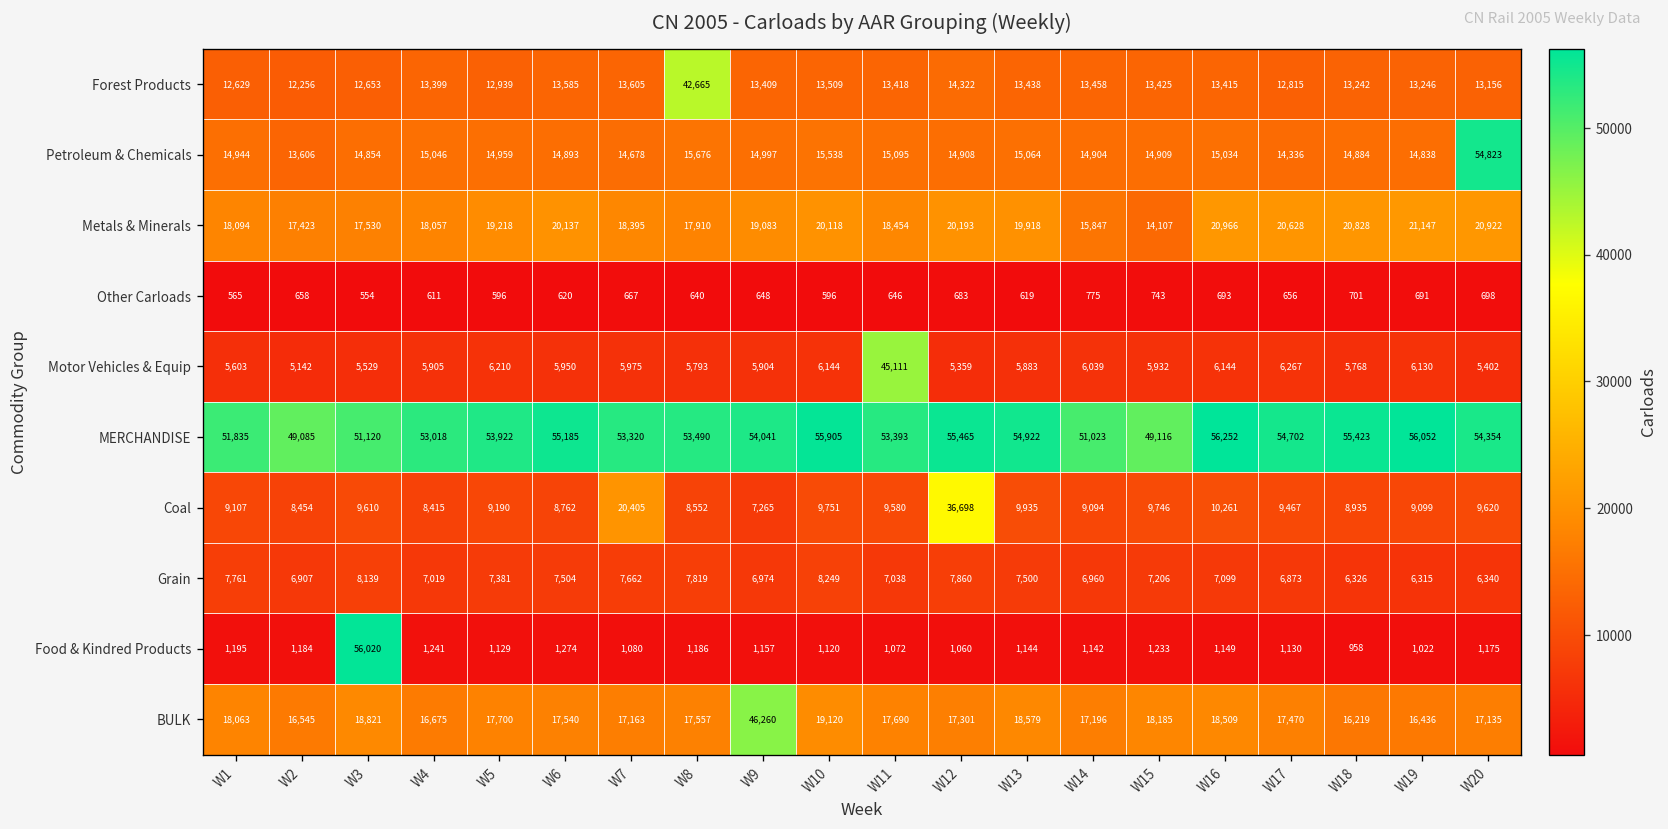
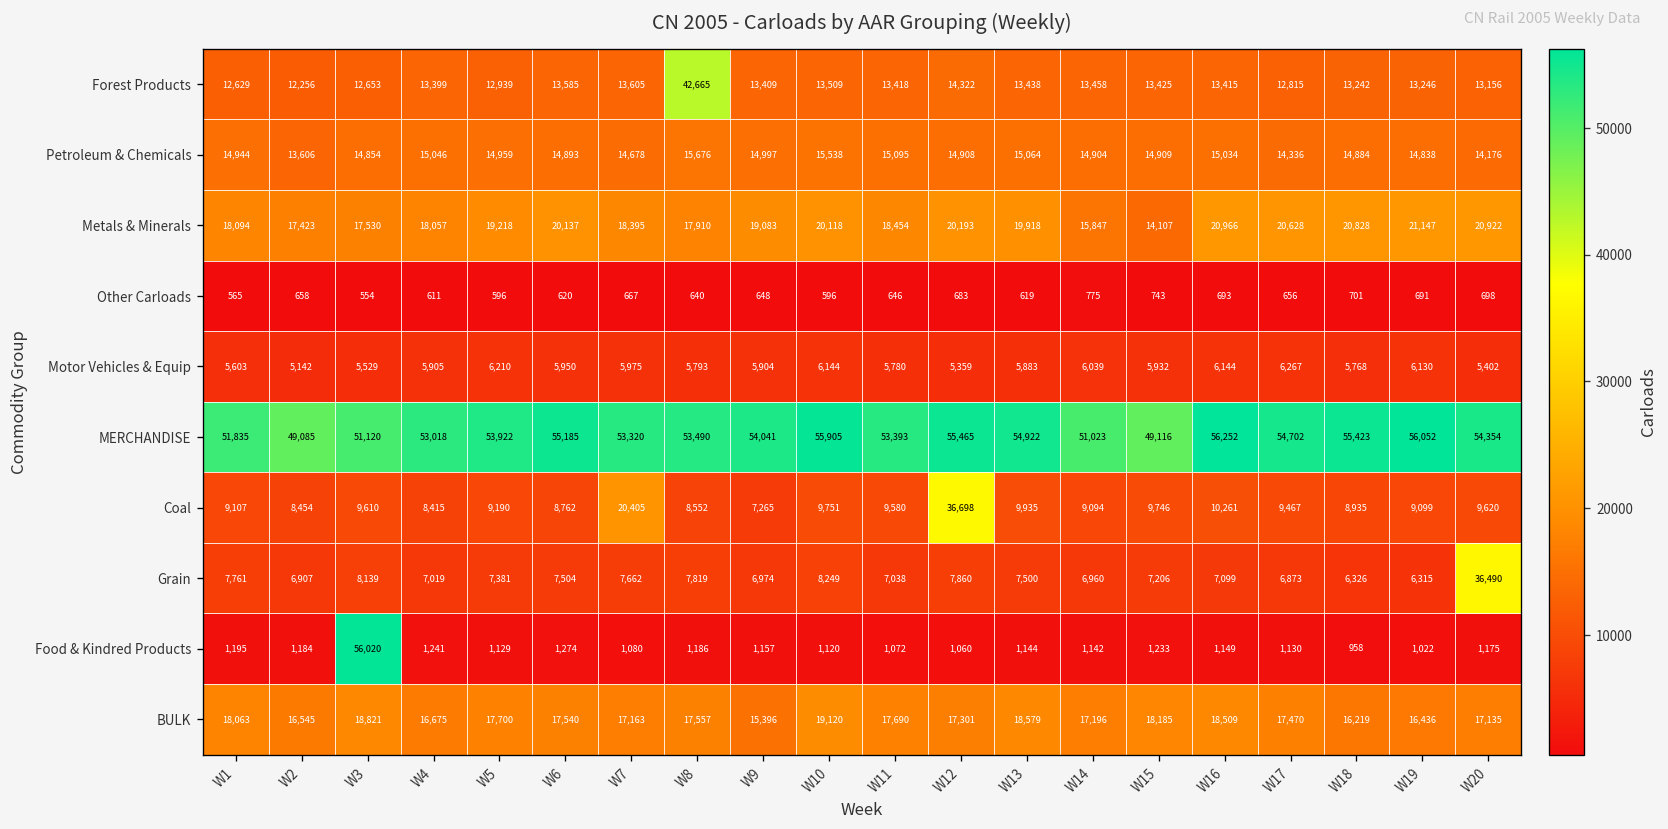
Petroleum & Chemicals, W20: 54,823 -> 14,176
Motor Vehicles & Equip, W11: 45,111 -> 5,780
Grain, W20: 6,340 -> 36,490
BULK, W9: 46,260 -> 15,396
